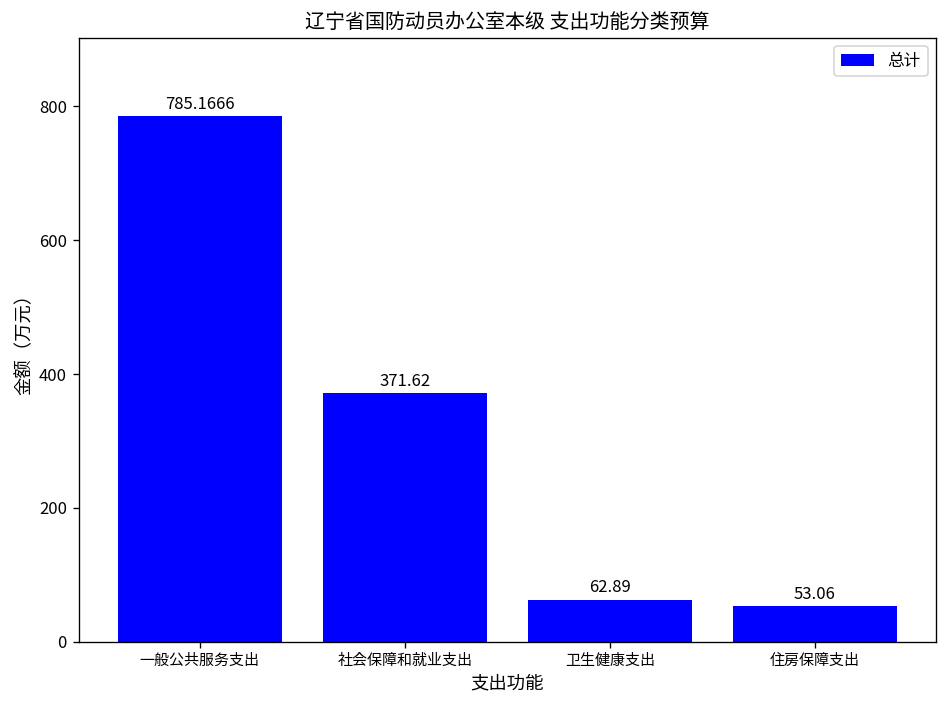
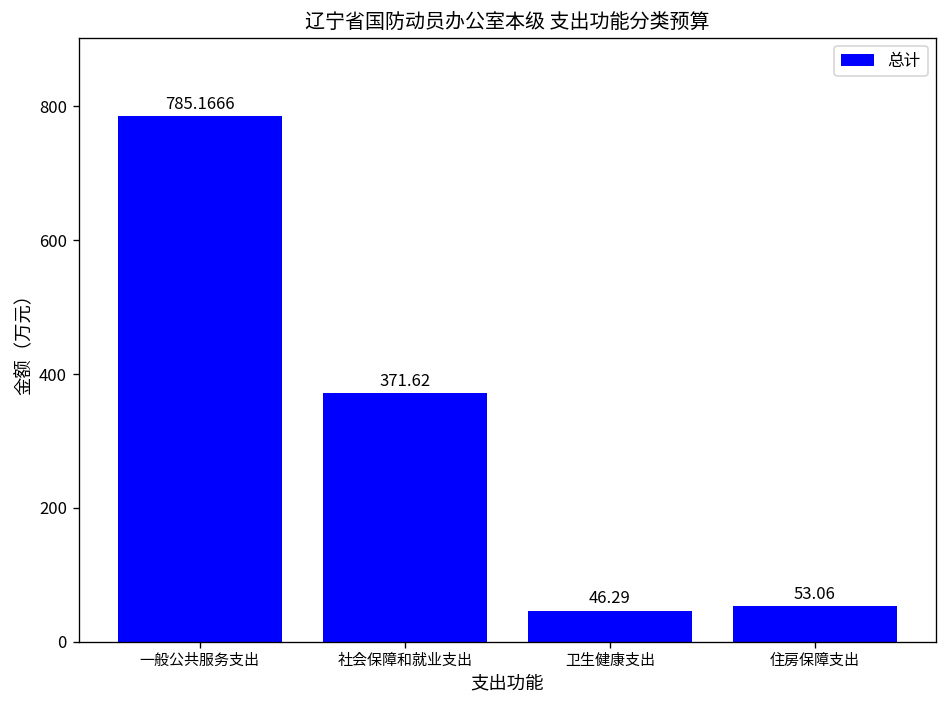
卫生健康支出: 62.89 -> 46.29
